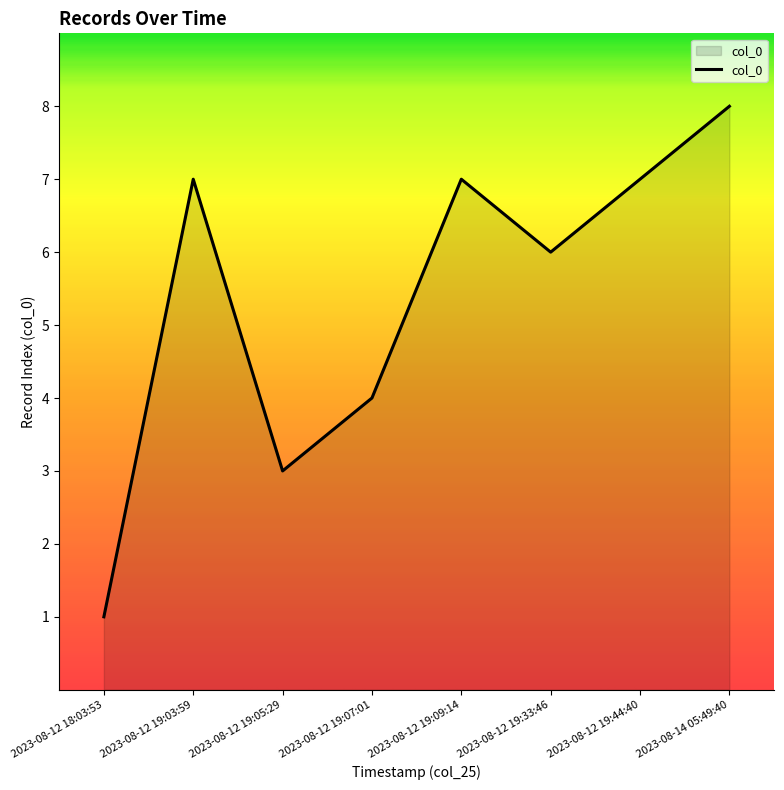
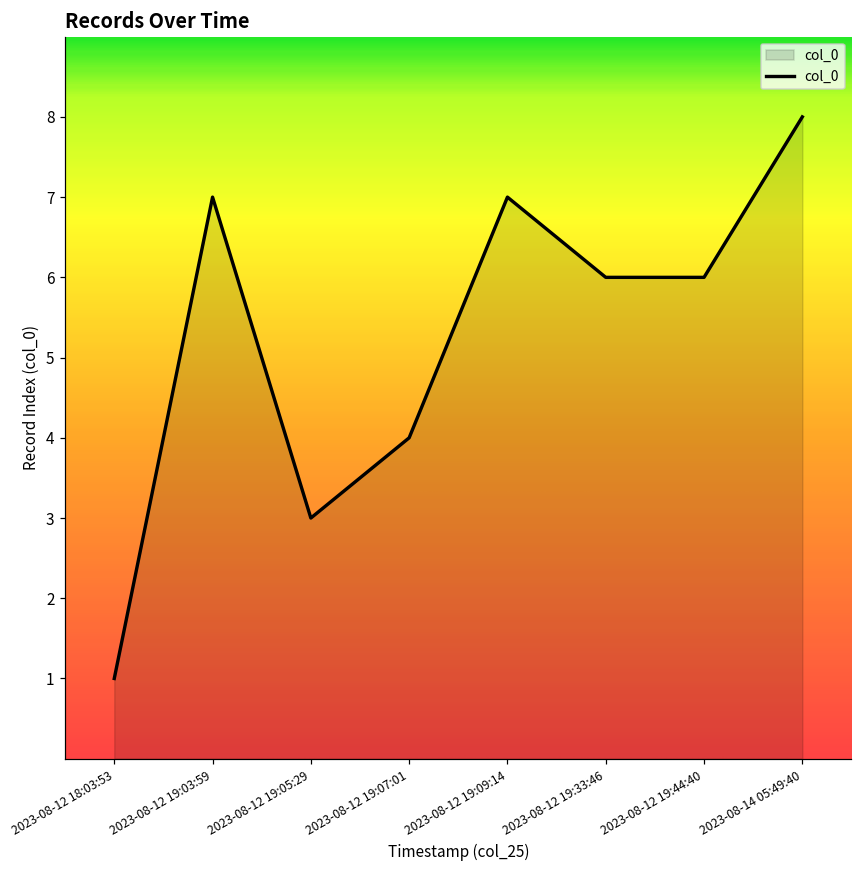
2023-08-12 19:44:40: 7 -> 6
